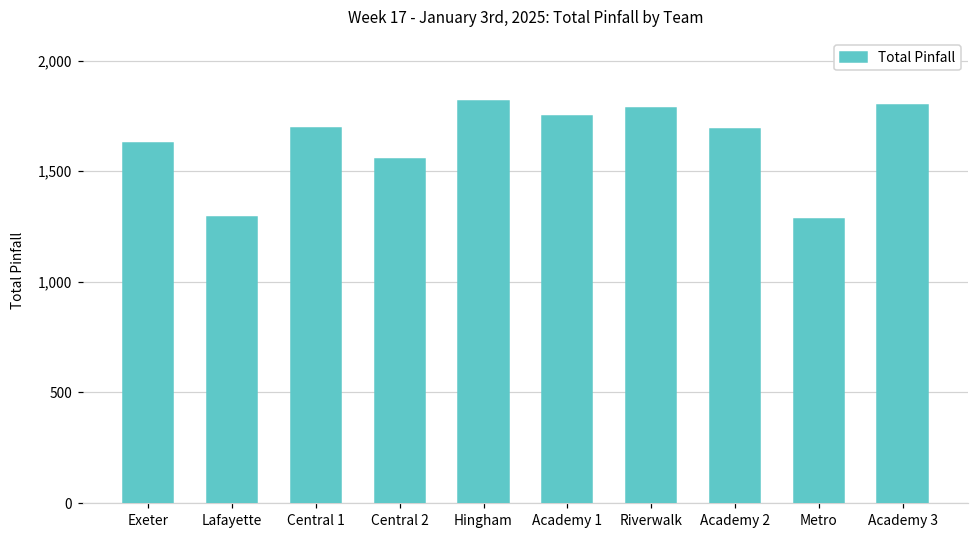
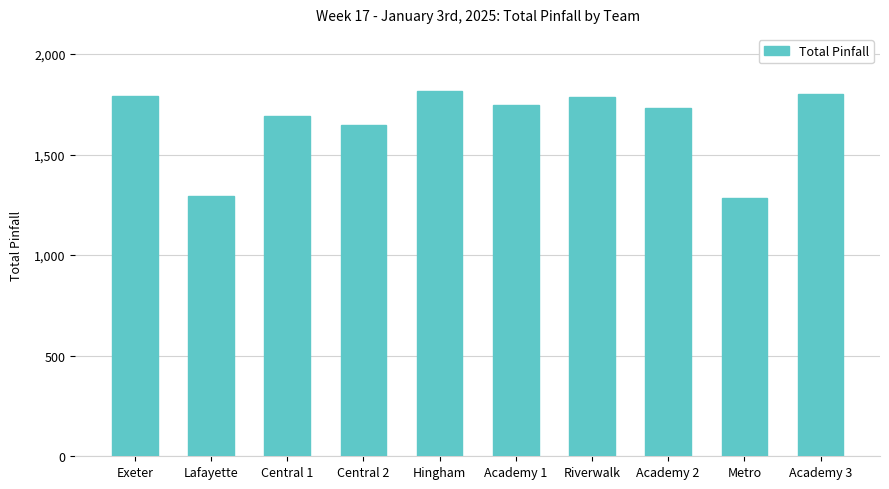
Exeter: 1,630 -> 1,790
Central 2: 1,560 -> 1,650
Academy 2: 1,690 -> 1,730
